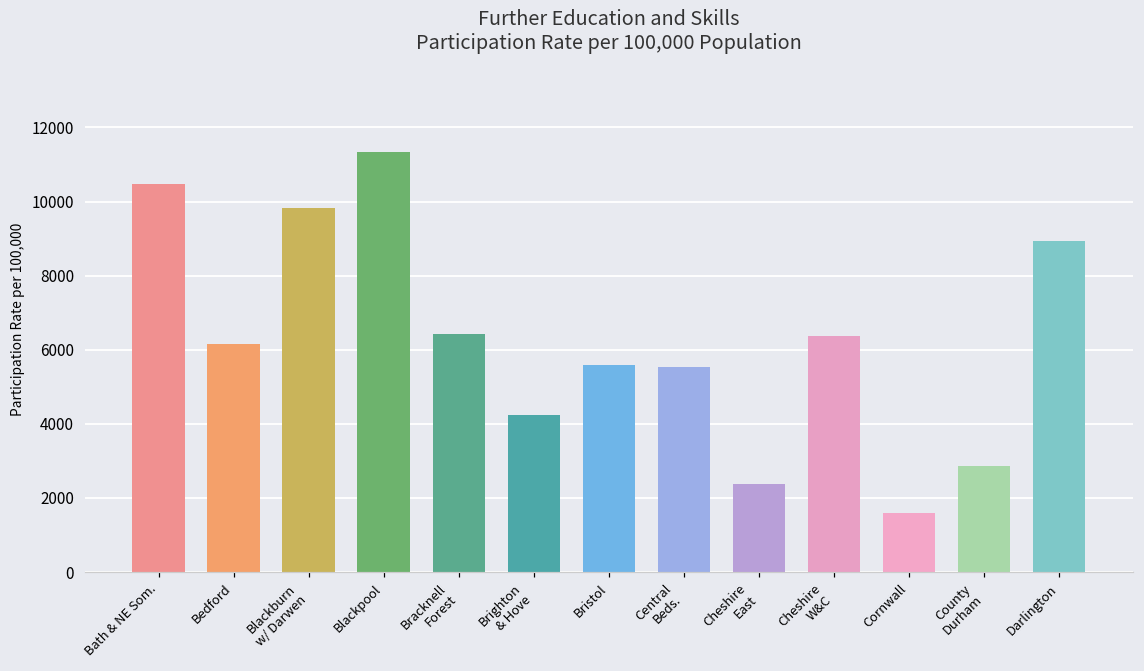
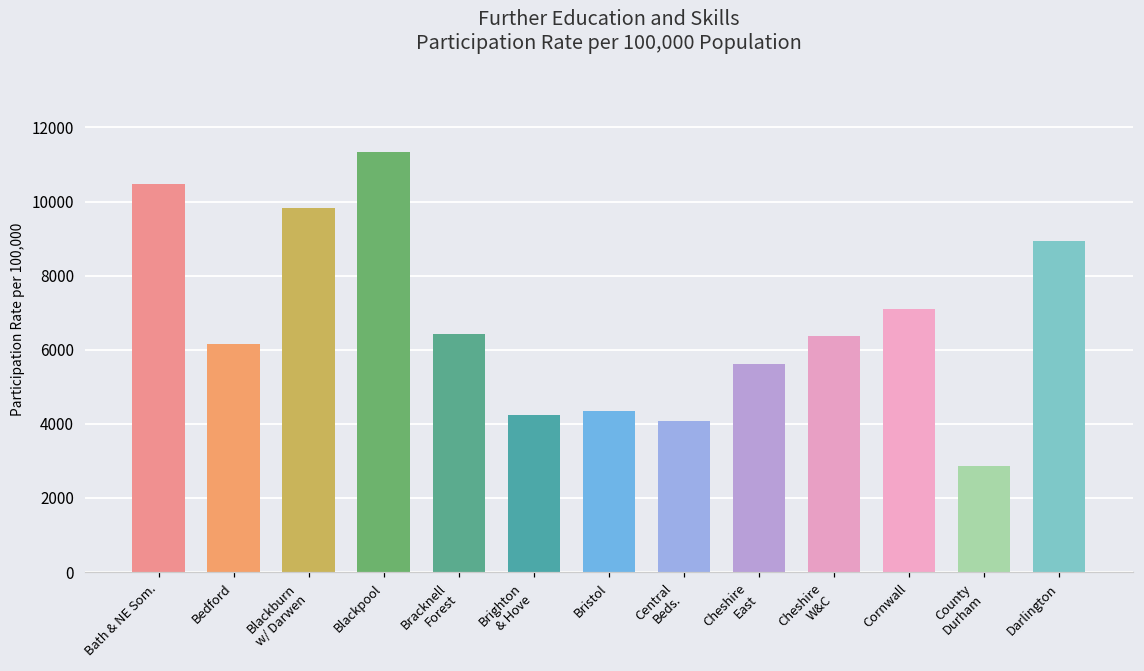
Bristol: 5600 -> 4300
Central Beds.: 5500 -> 4100
Cheshire East: 2400 -> 5600
Cornwall: 1600 -> 7100
